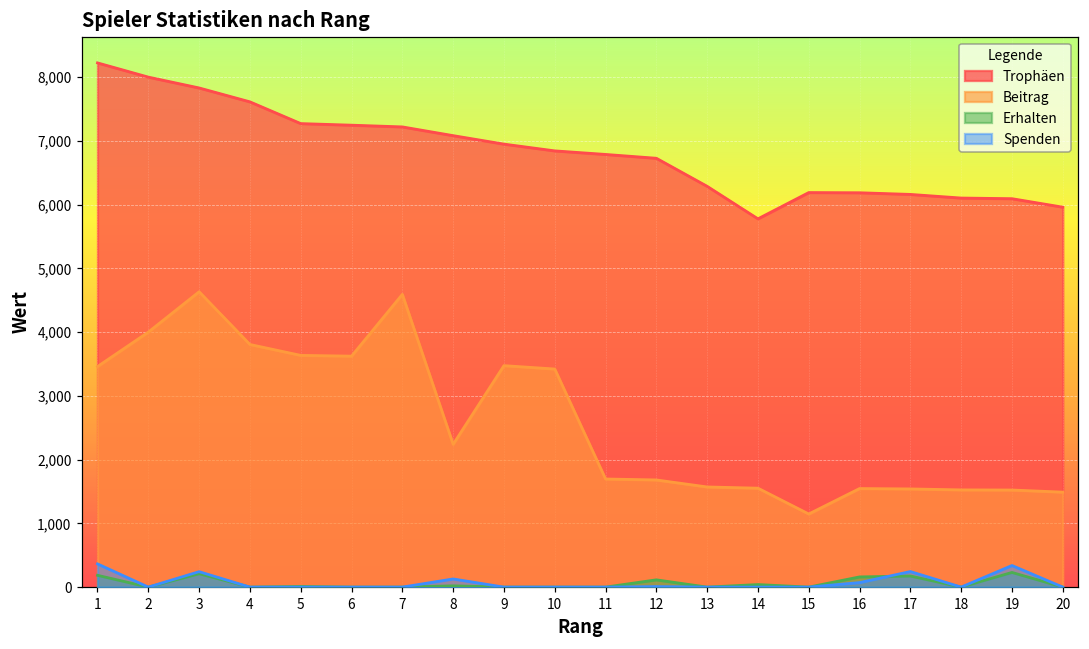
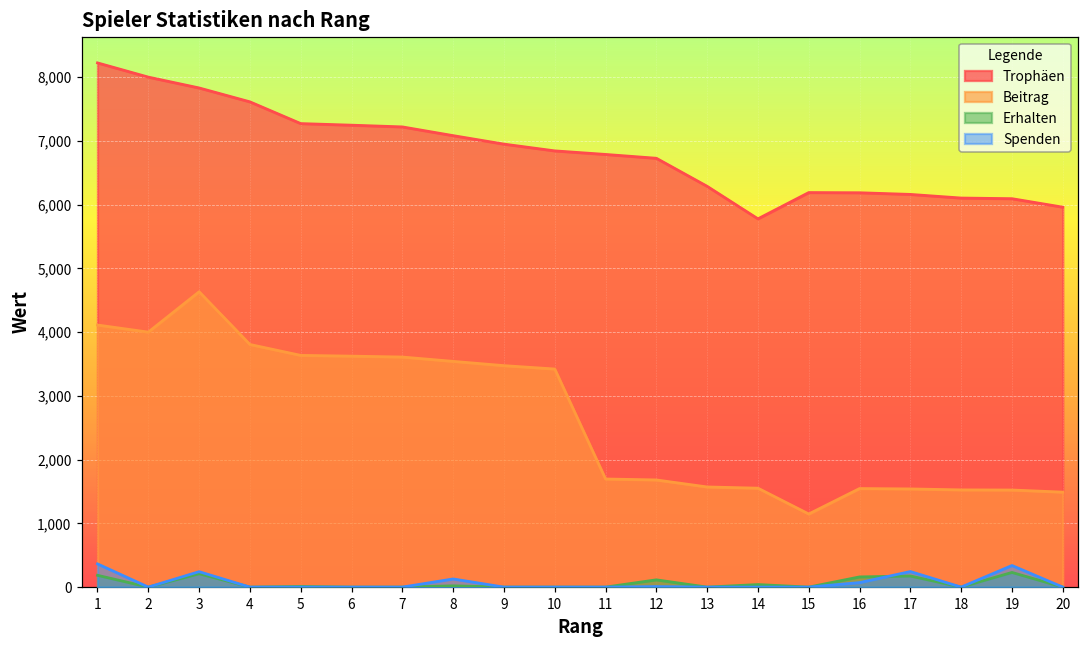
Beitrag, 1: 3,500 -> 4,100
Beitrag, 7: 4,600 -> 3,600
Beitrag, 8: 2,200 -> 3,500
